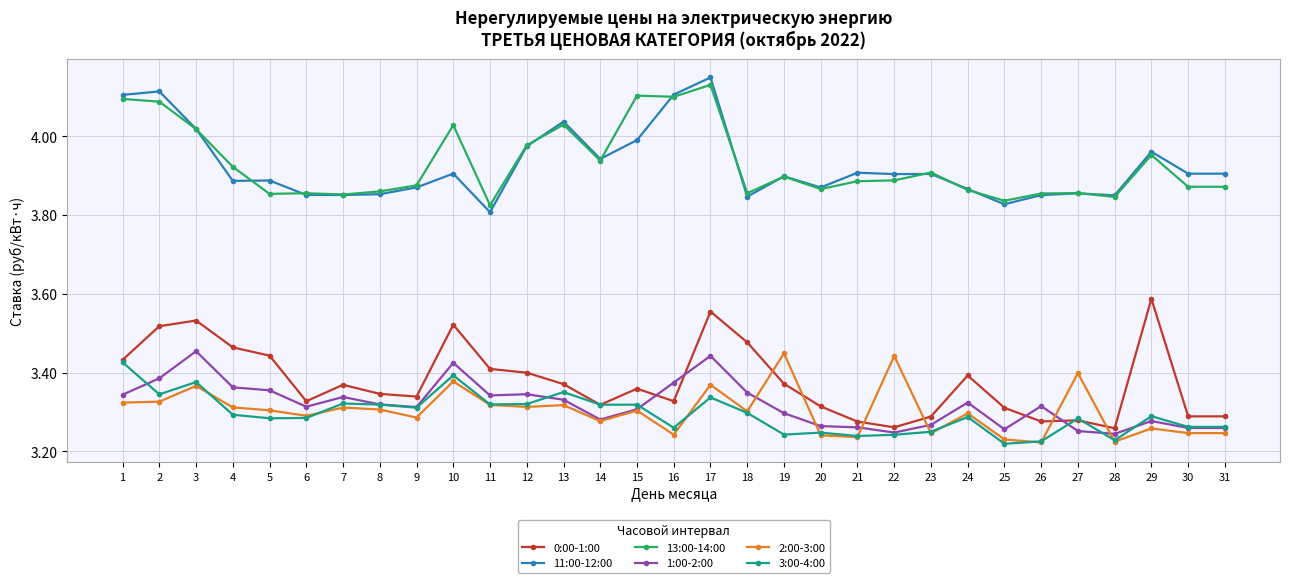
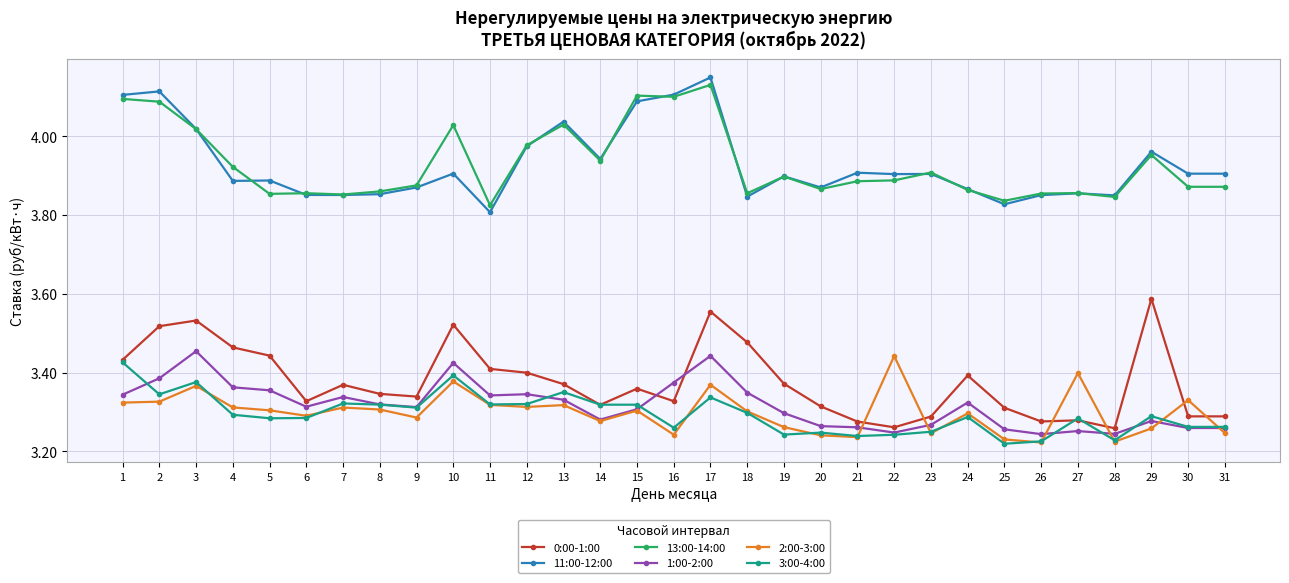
11:00-12:00, 15: 3.99 -> 4.09
2:00-3:00, 19: 3.45 -> 3.26
1:00-2:00, 26: 3.32 -> 3.24
2:00-3:00, 30: 3.25 -> 3.33
